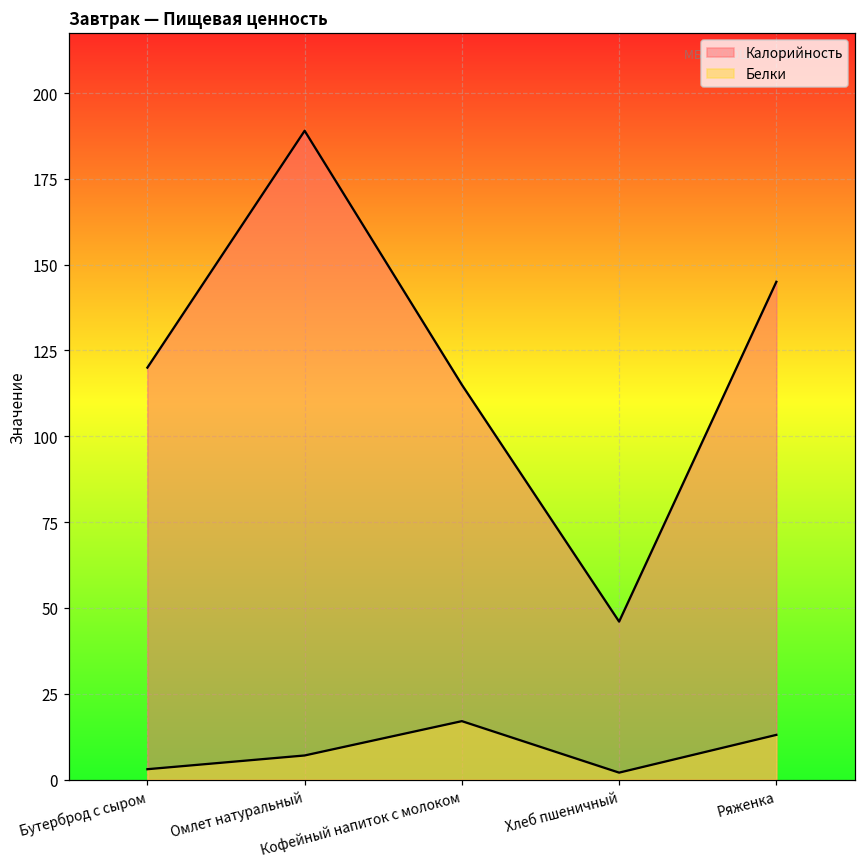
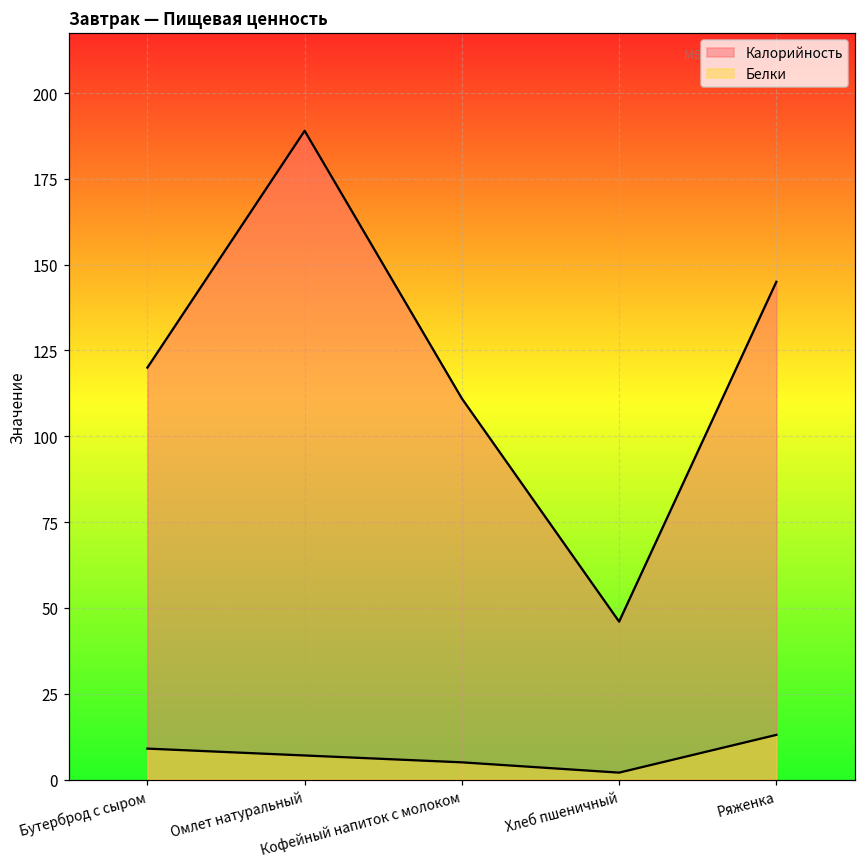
Белки, Бутерброд с сыром: 3 -> 9
Калорийность, Кофейный напиток с молоком: 115 -> 111
Белки, Кофейный напиток с молоком: 17 -> 5
